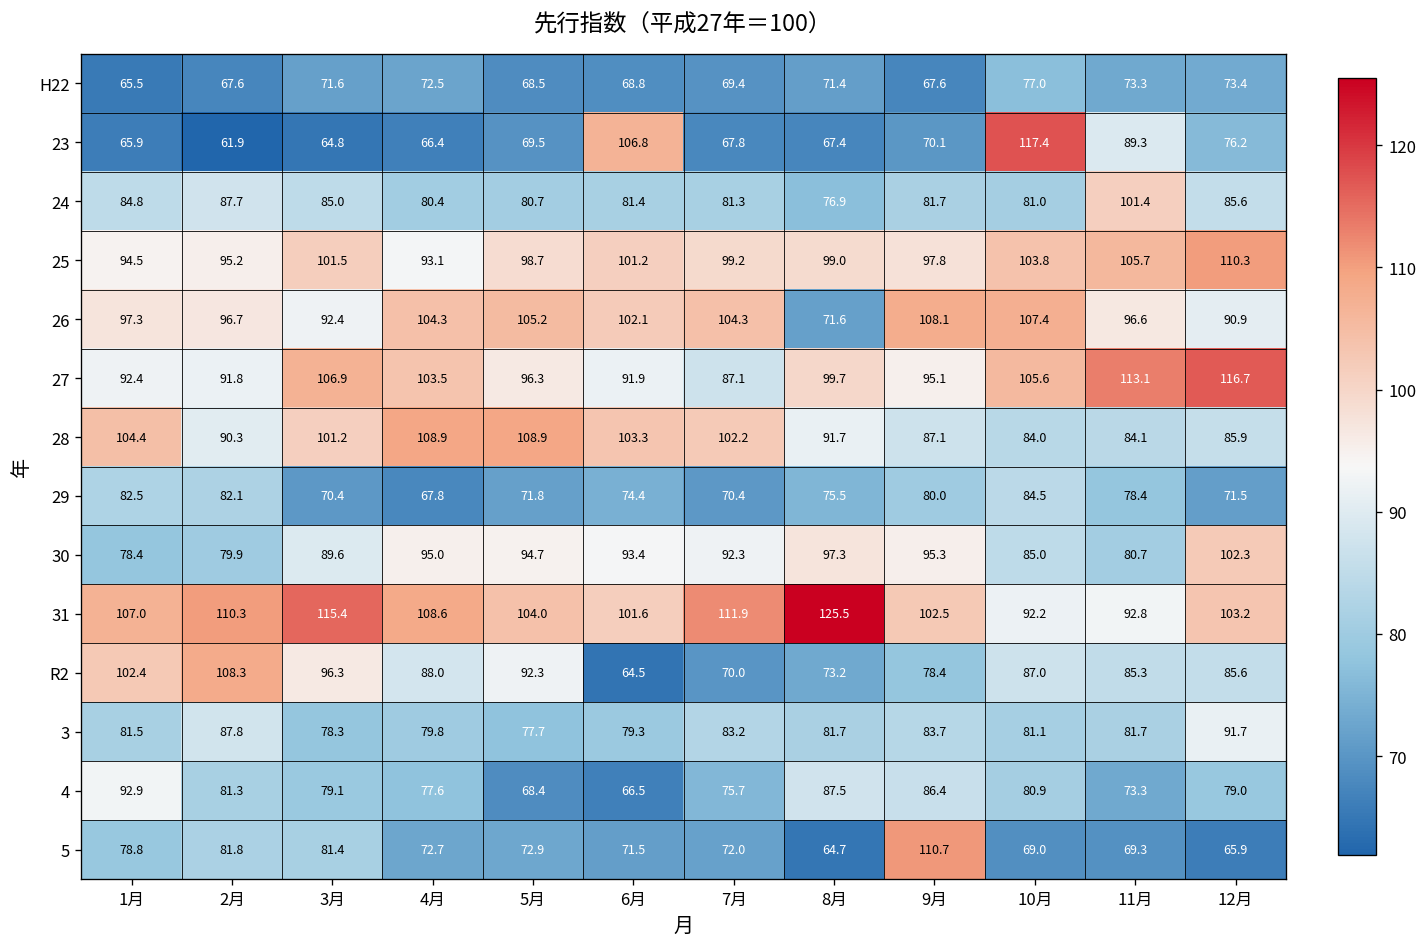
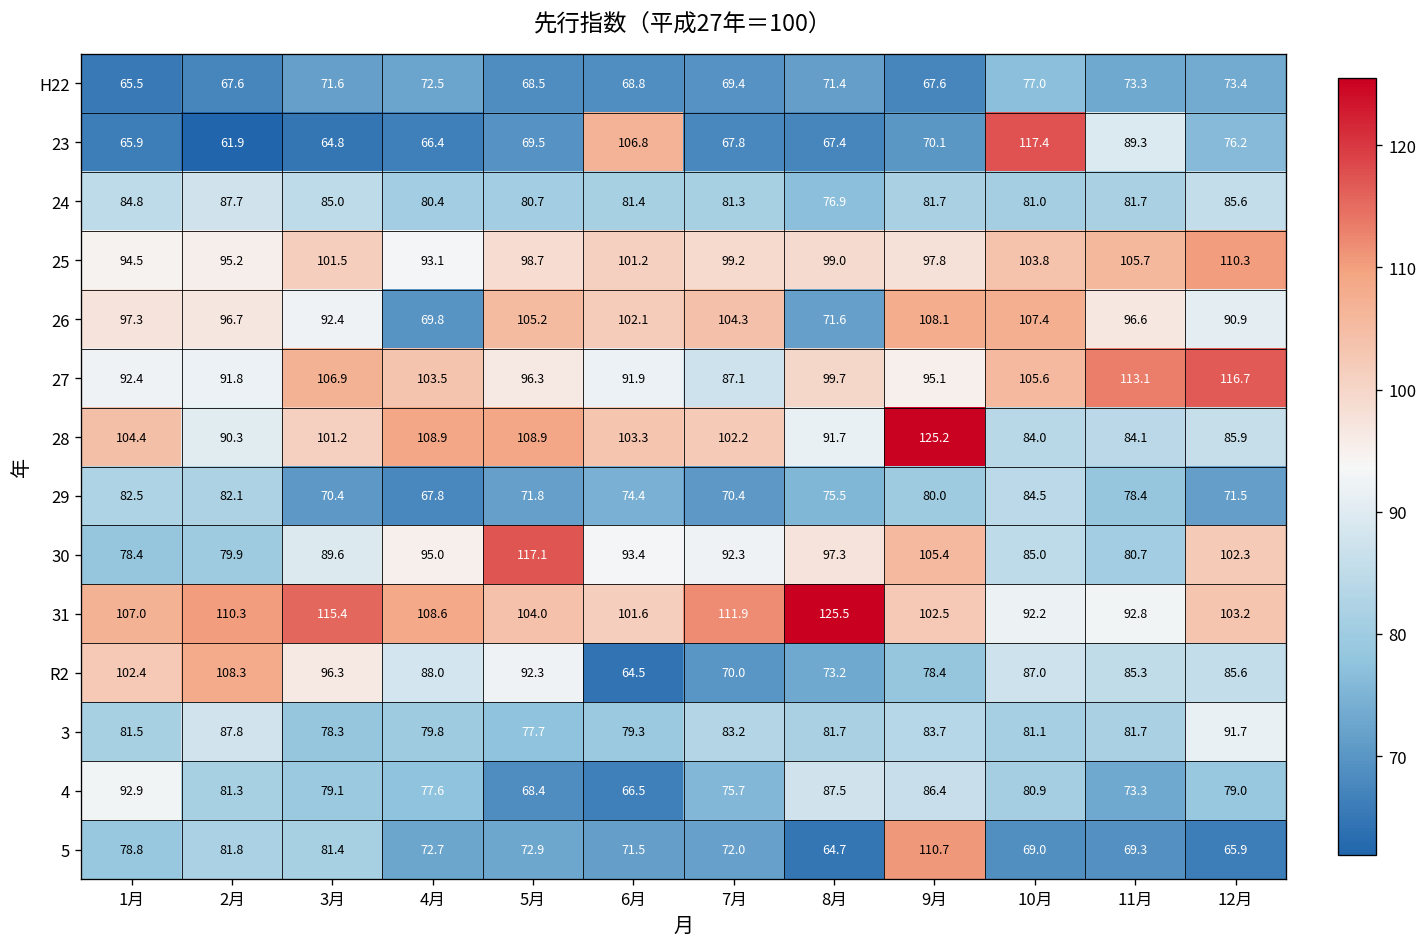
24, 11月: 101.4 -> 81.7
26, 4月: 104.3 -> 69.8
28, 9月: 87.1 -> 125.2
30, 5月: 94.7 -> 117.1
30, 9月: 95.3 -> 105.4
